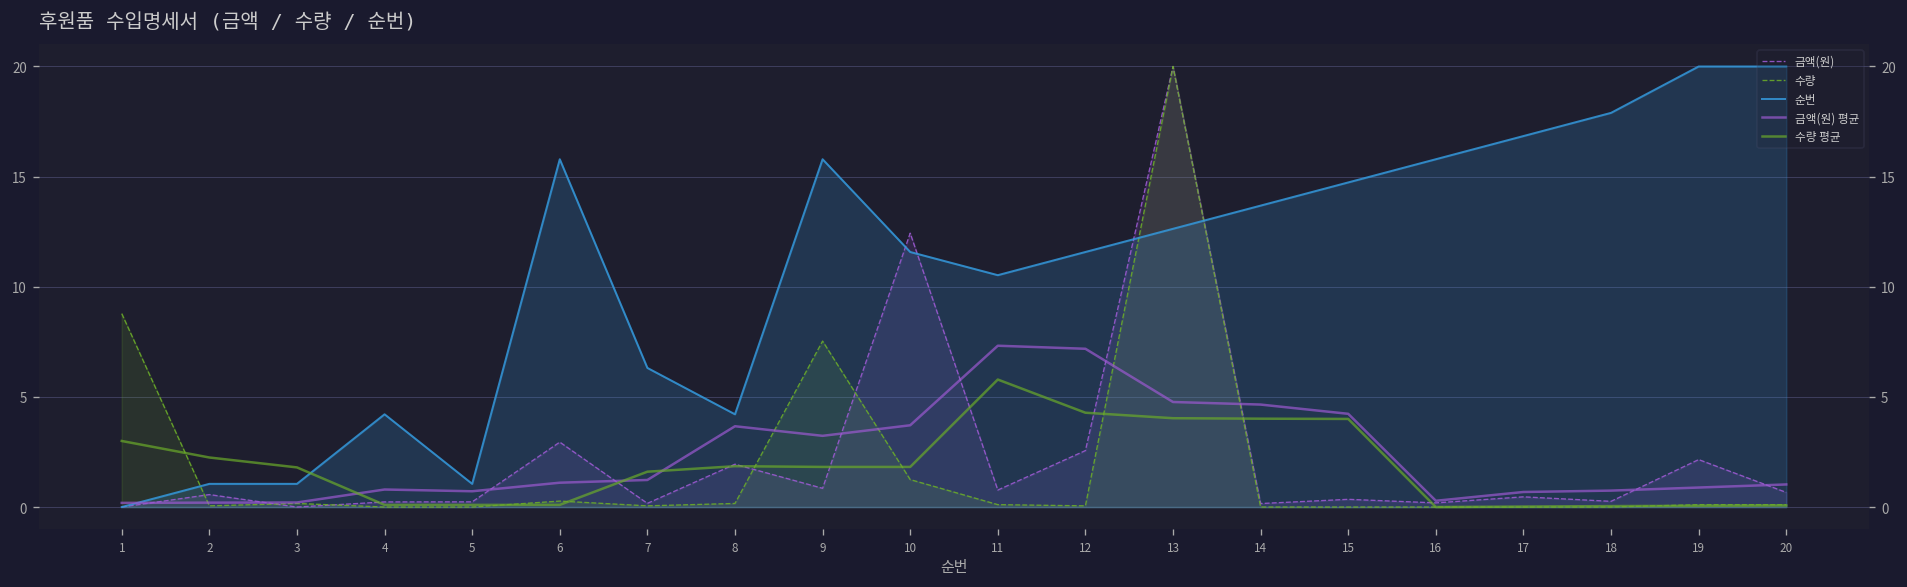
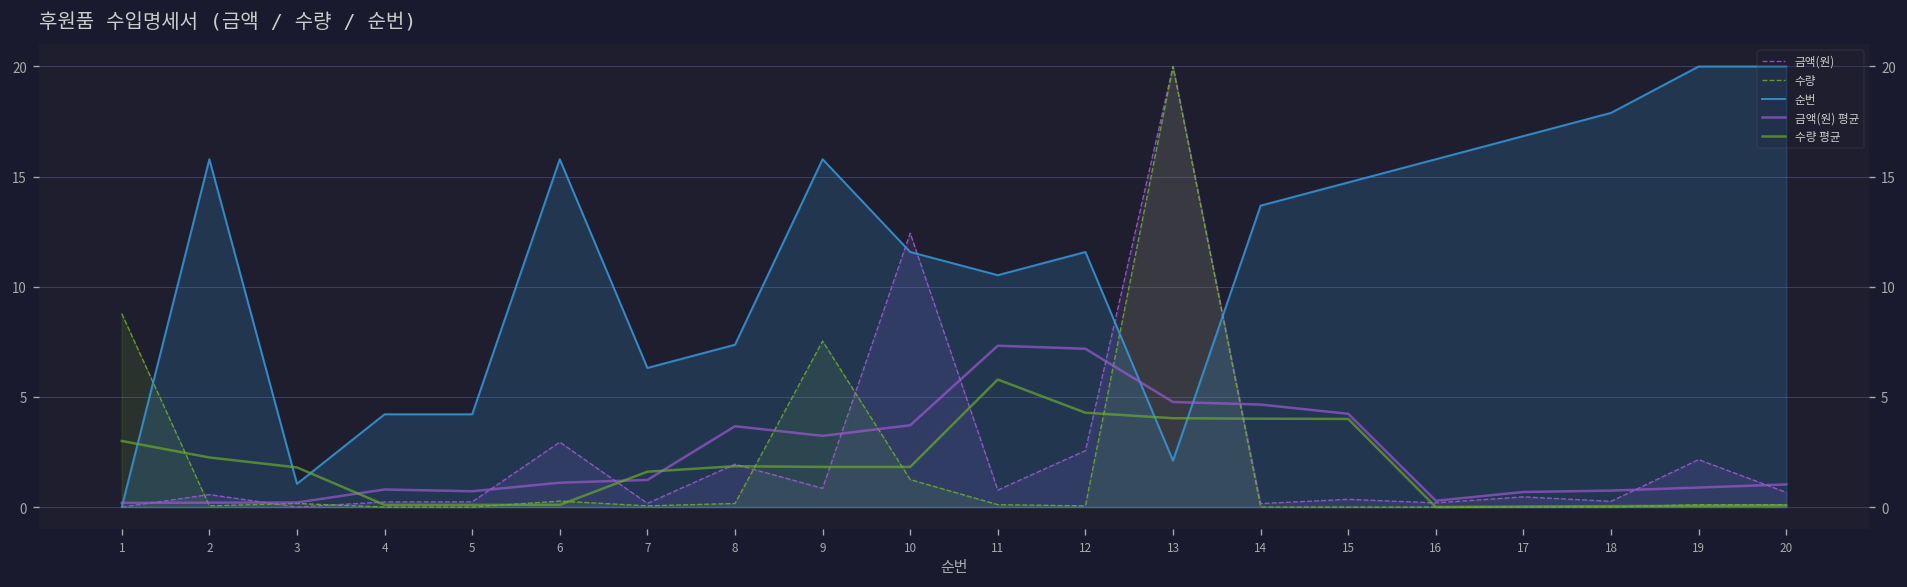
순번, 2: 1.1 -> 15.8
순번, 5: 1.1 -> 4.2
순번, 8: 4.2 -> 7.4
순번, 13: 12.6 -> 2.1
